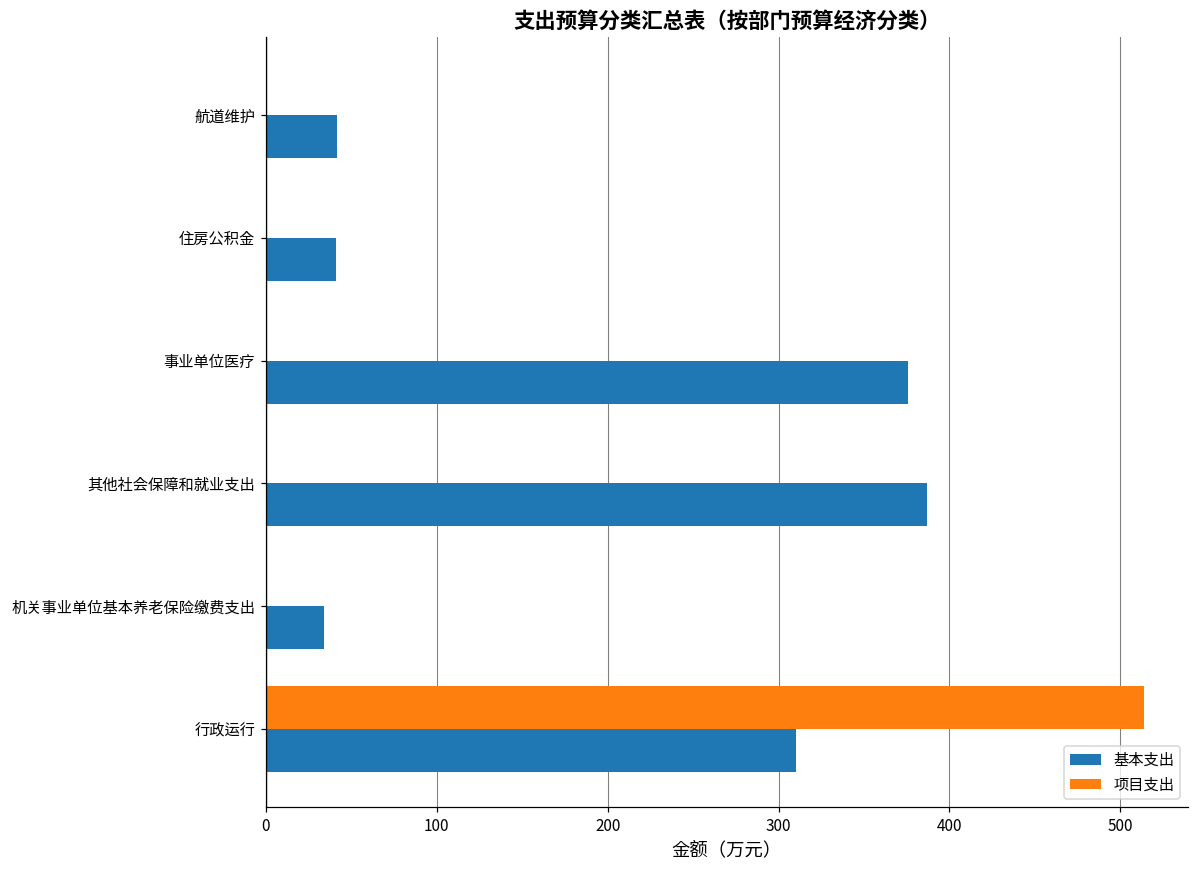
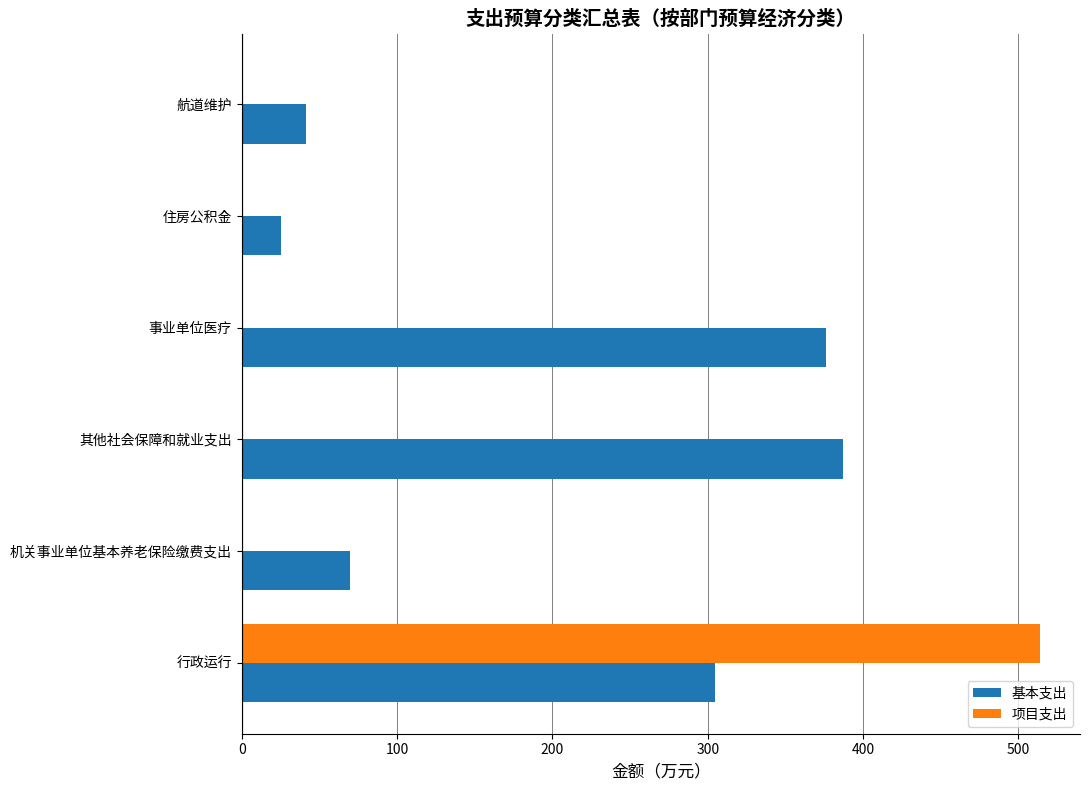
基本支出, 住房公积金: 41 -> 25
基本支出, 机关事业单位基本养老保险缴费支出: 34 -> 70
基本支出, 行政运行: 310 -> 305
